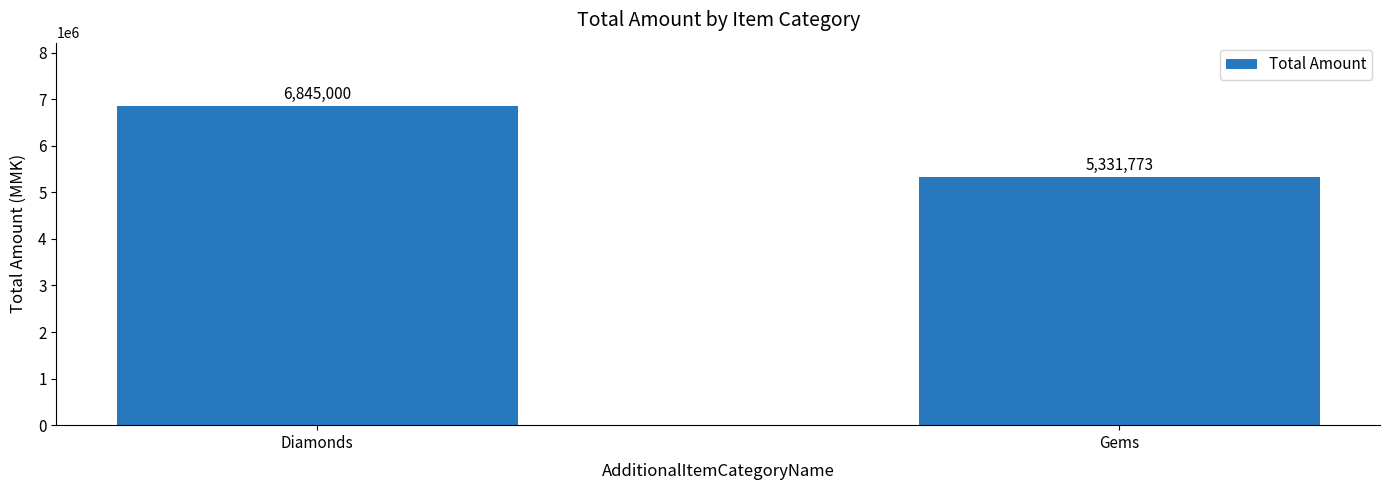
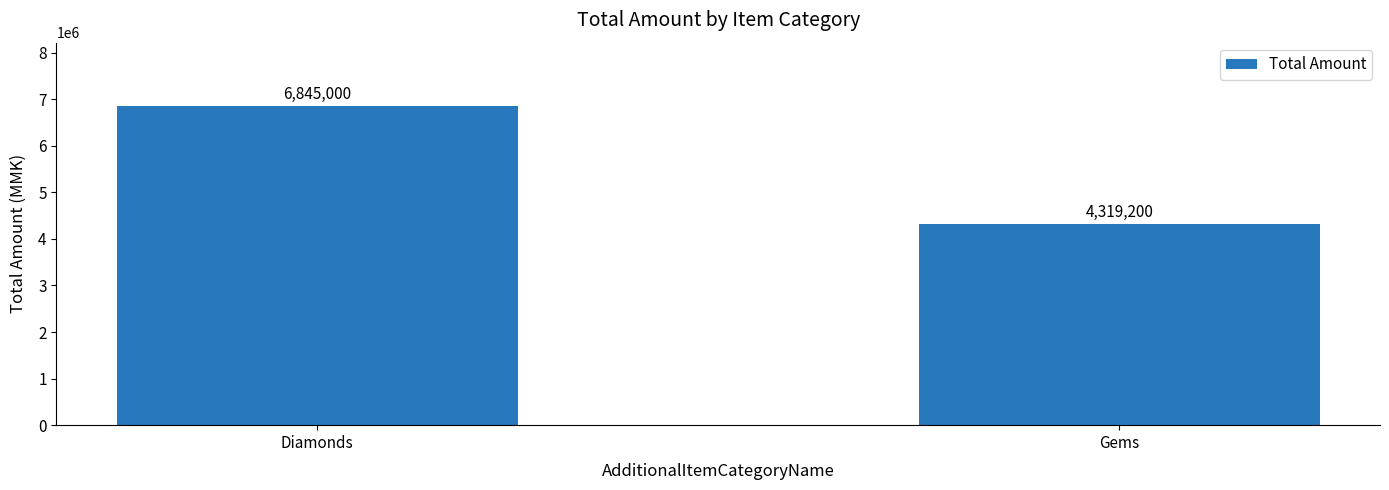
Gems: 5,331,773 -> 4,319,200
